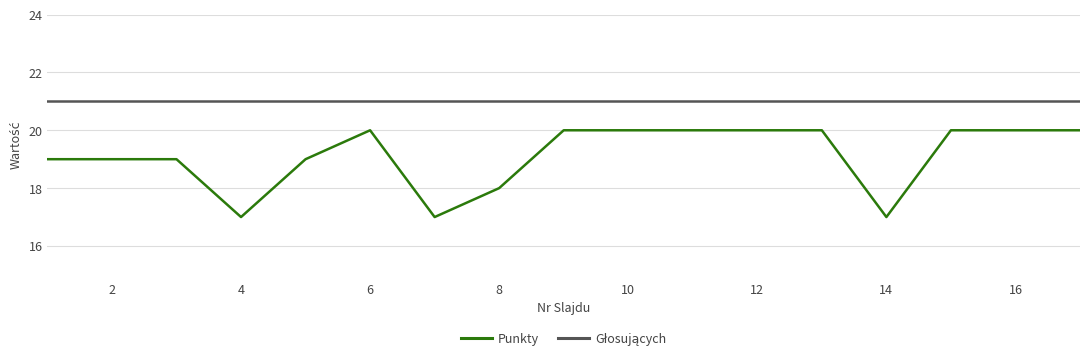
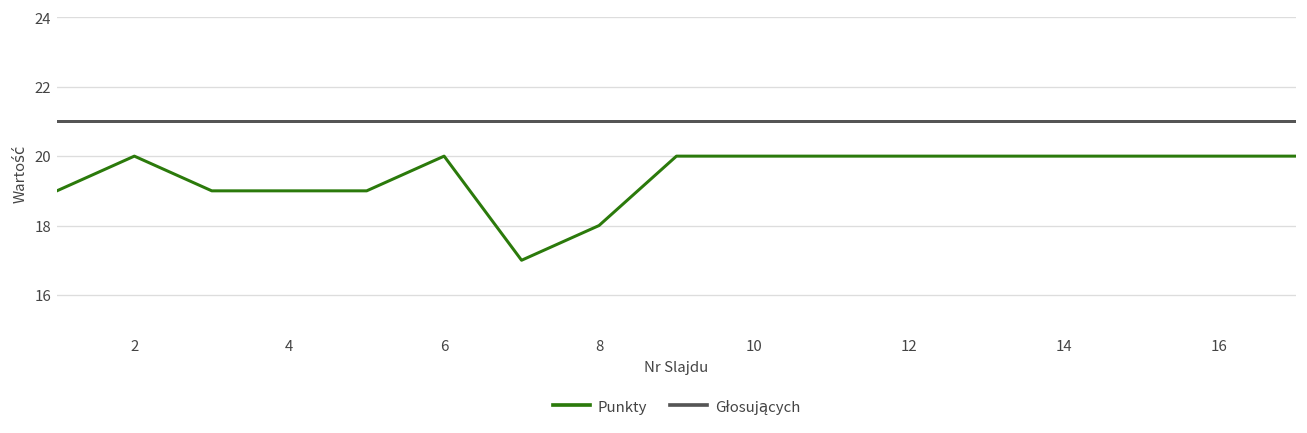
Punkty, 2: 19 -> 20
Punkty, 4: 17 -> 19
Punkty, 14: 17 -> 20
